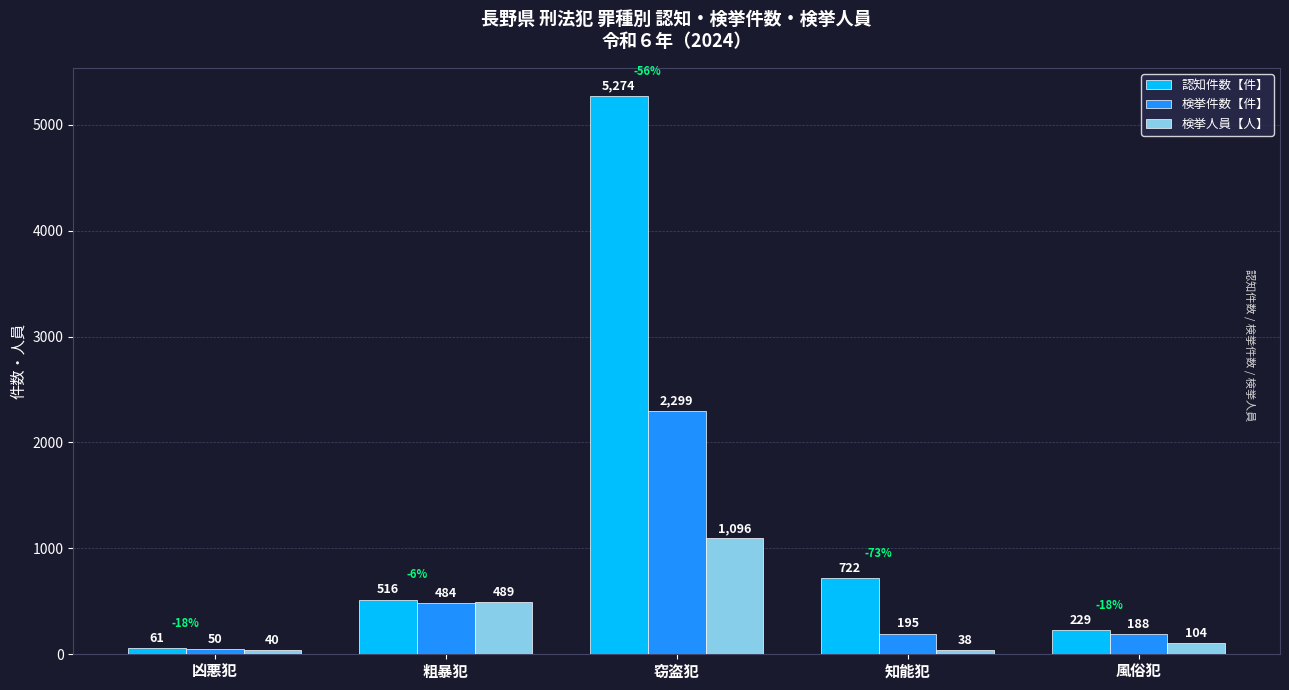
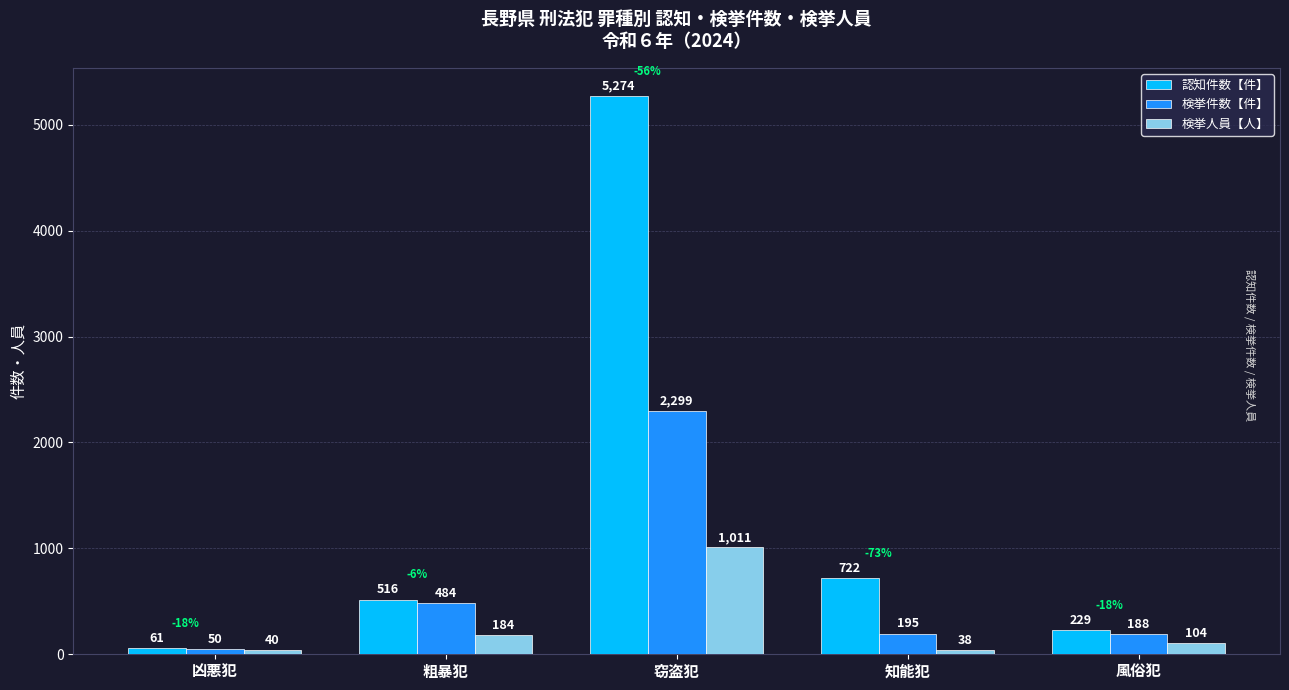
検挙人員【人】, 粗暴犯: 489 -> 184
検挙人員【人】, 窃盗犯: 1,096 -> 1,011
